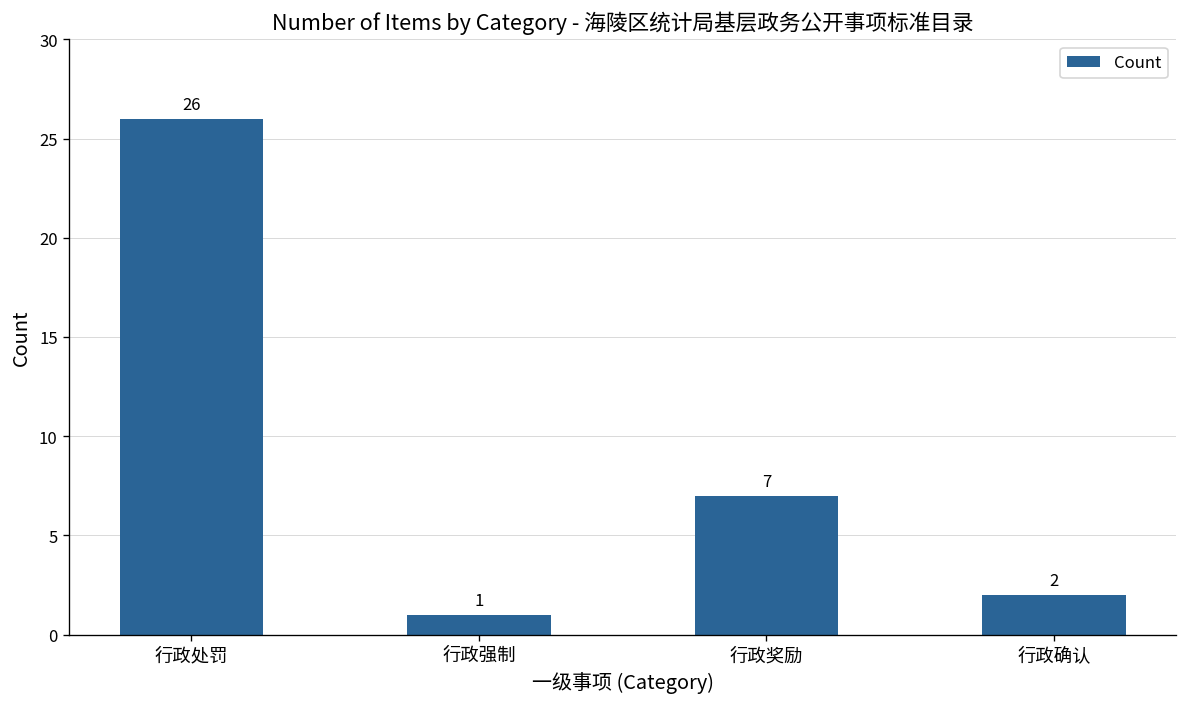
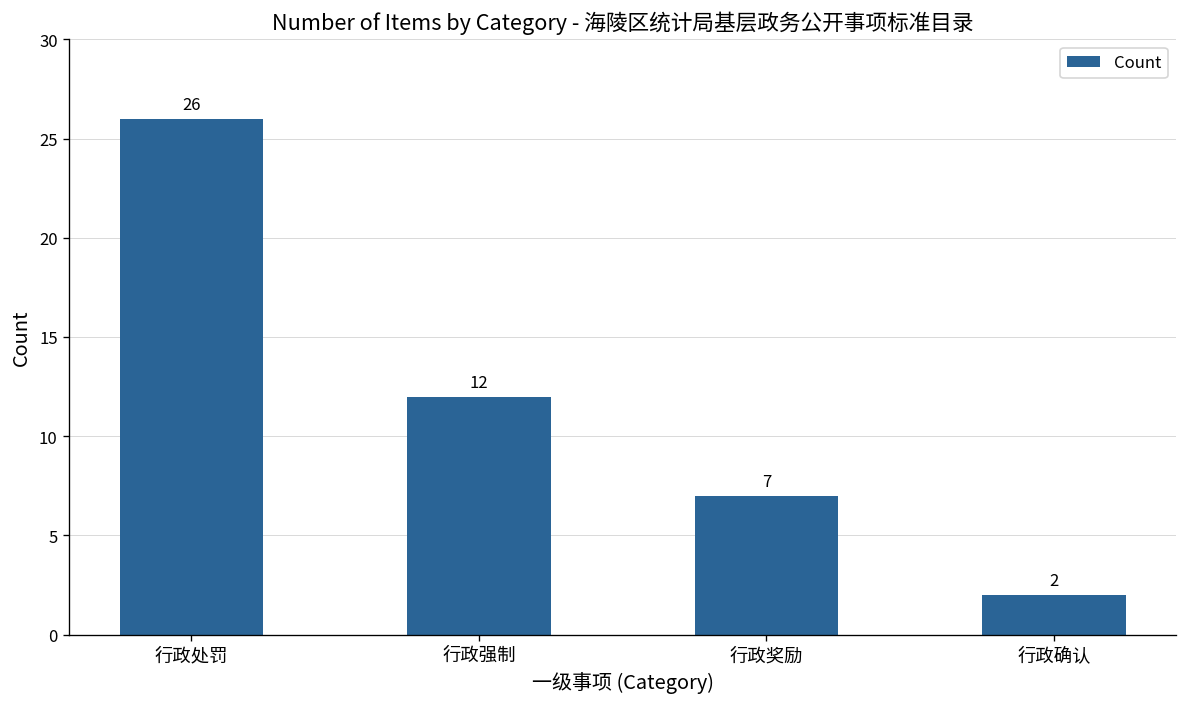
行政强制: 1 -> 12
